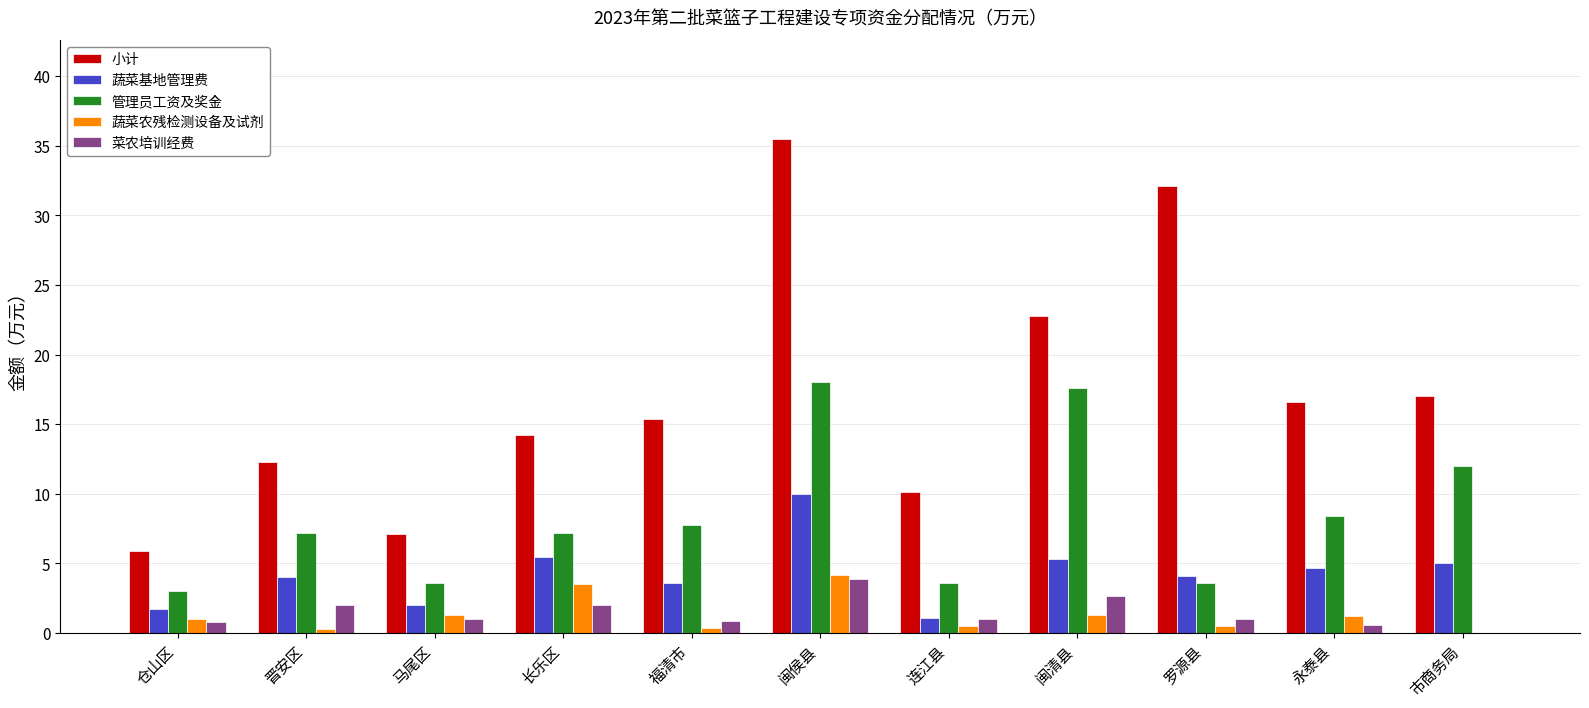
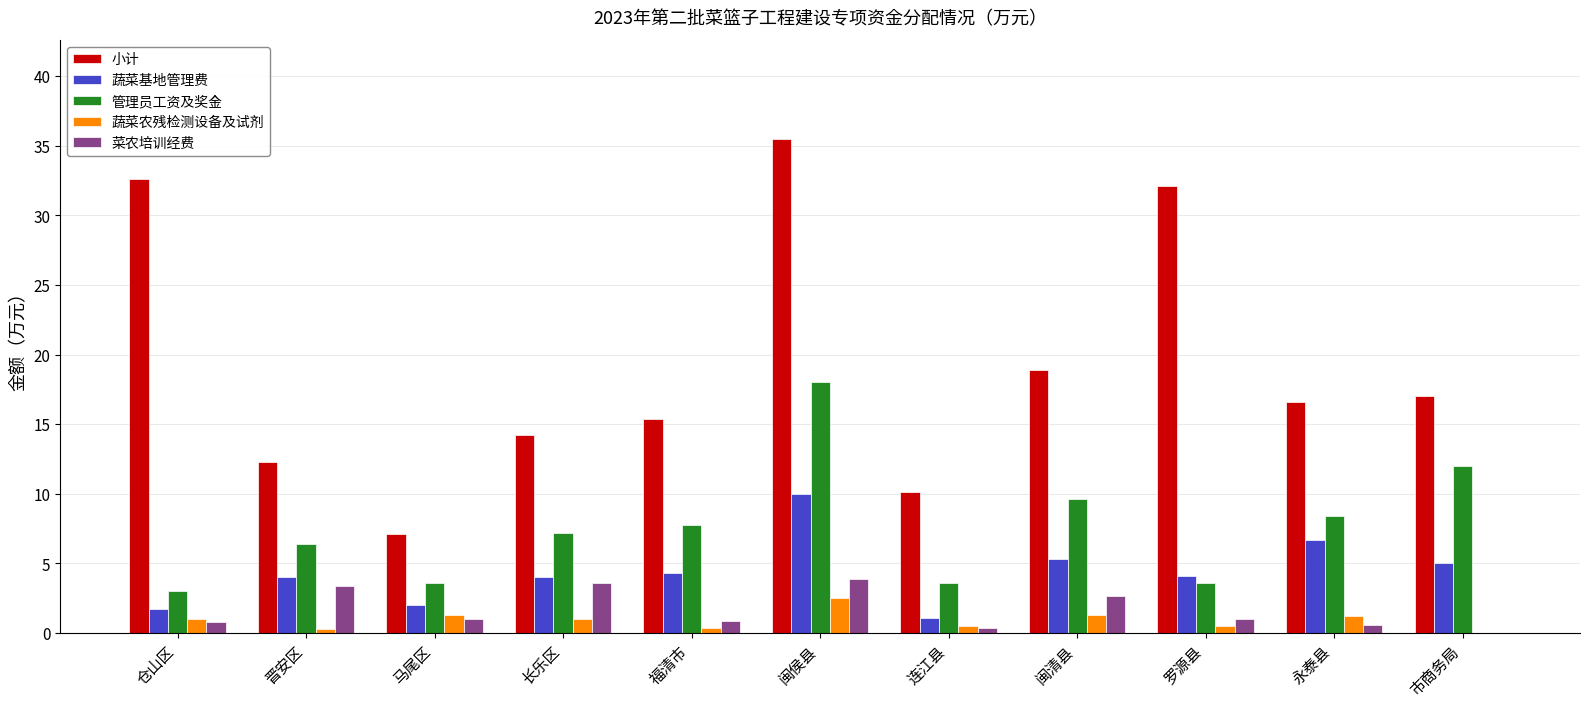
小计, 仓山区: 5.9 -> 32.6
管理员工资及奖金, 晋安区: 7.2 -> 6.4
菜农培训经费, 晋安区: 2.0 -> 3.4
蔬菜基地管理费, 长乐区: 5.5 -> 4.0
蔬菜农残检测设备及试剂, 长乐区: 3.5 -> 1.0
菜农培训经费, 长乐区: 2.0 -> 3.6
蔬菜基地管理费, 福清市: 3.6 -> 4.3
蔬菜农残检测设备及试剂, 闽侯县: 4.2 -> 2.5
菜农培训经费, 连江县: 1.0 -> 0.4
小计, 闽清县: 22.8 -> 18.9
管理员工资及奖金, 闽清县: 17.6 -> 9.6
蔬菜基地管理费, 永泰县: 4.7 -> 6.7
